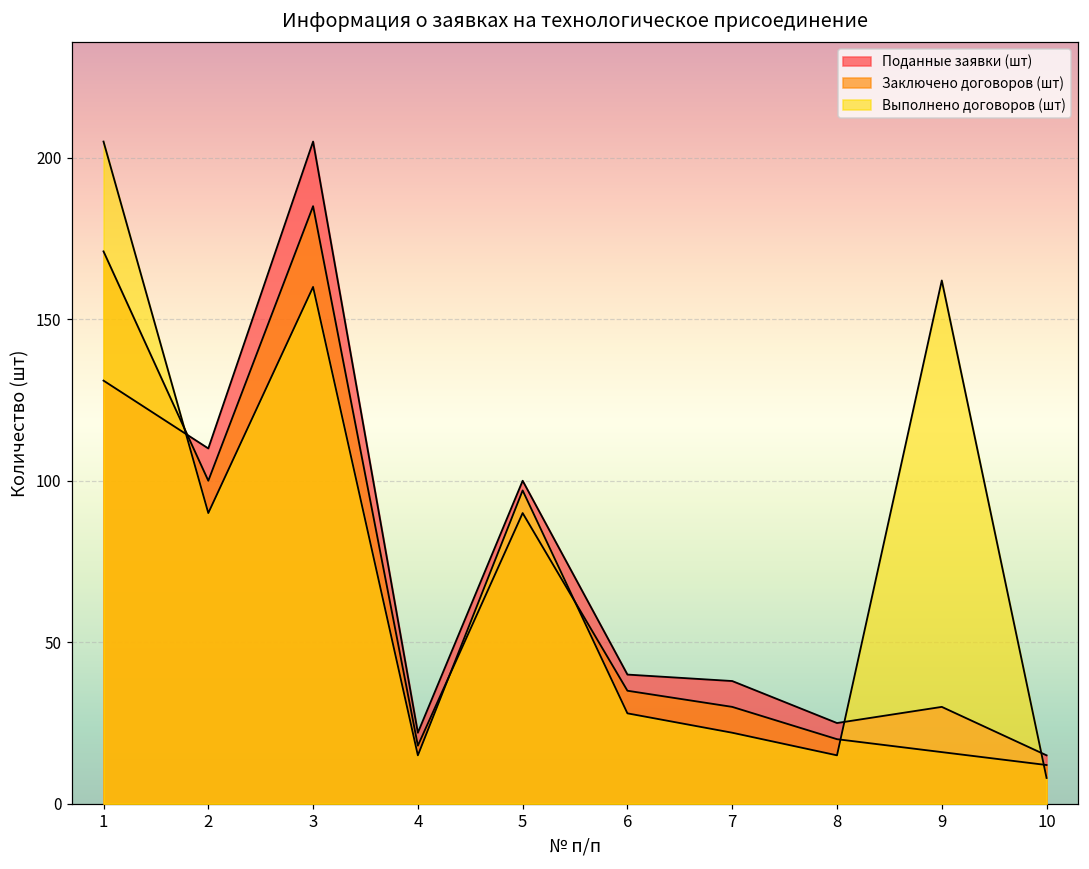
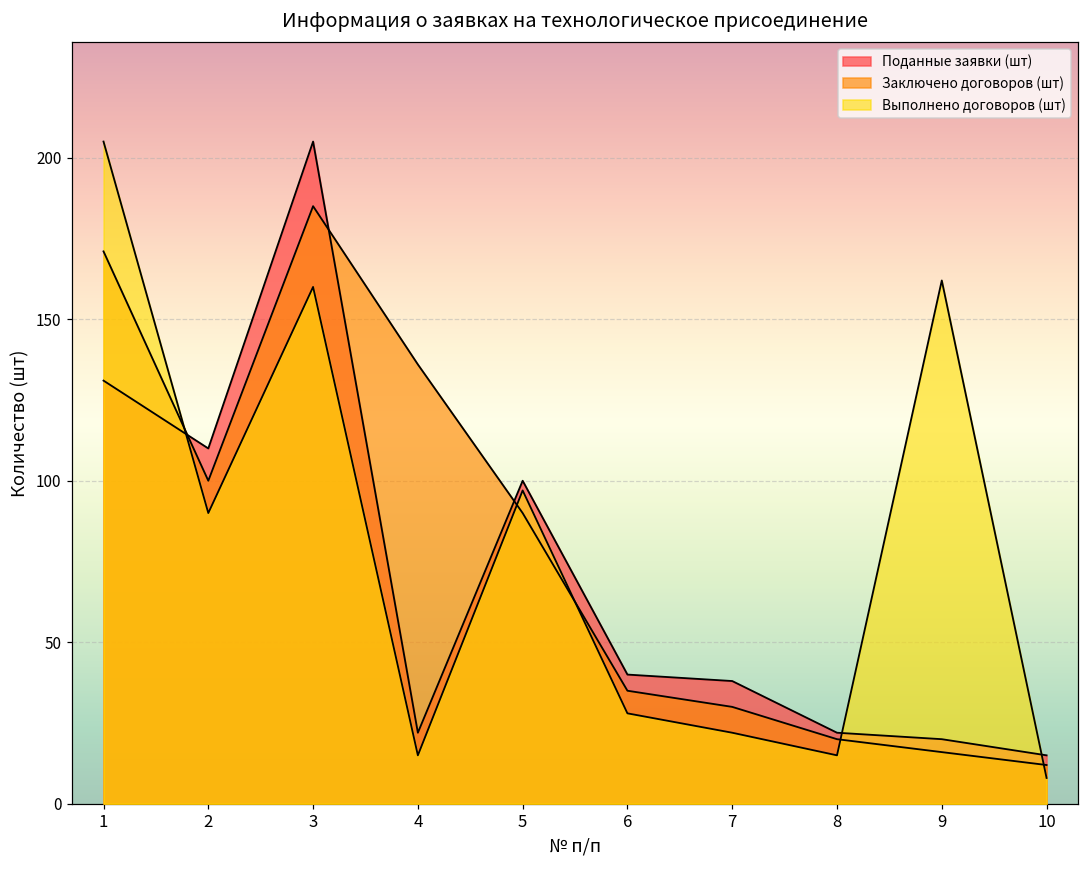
Заключено договоров (шт), 4: 18 -> 136
Поданные заявки (шт), 8: 25 -> 22
Поданные заявки (шт), 9: 30 -> 20
